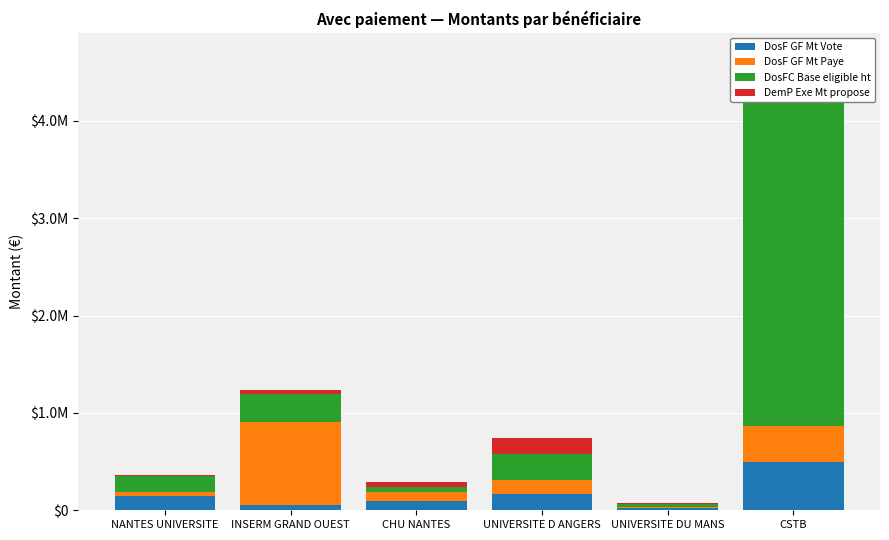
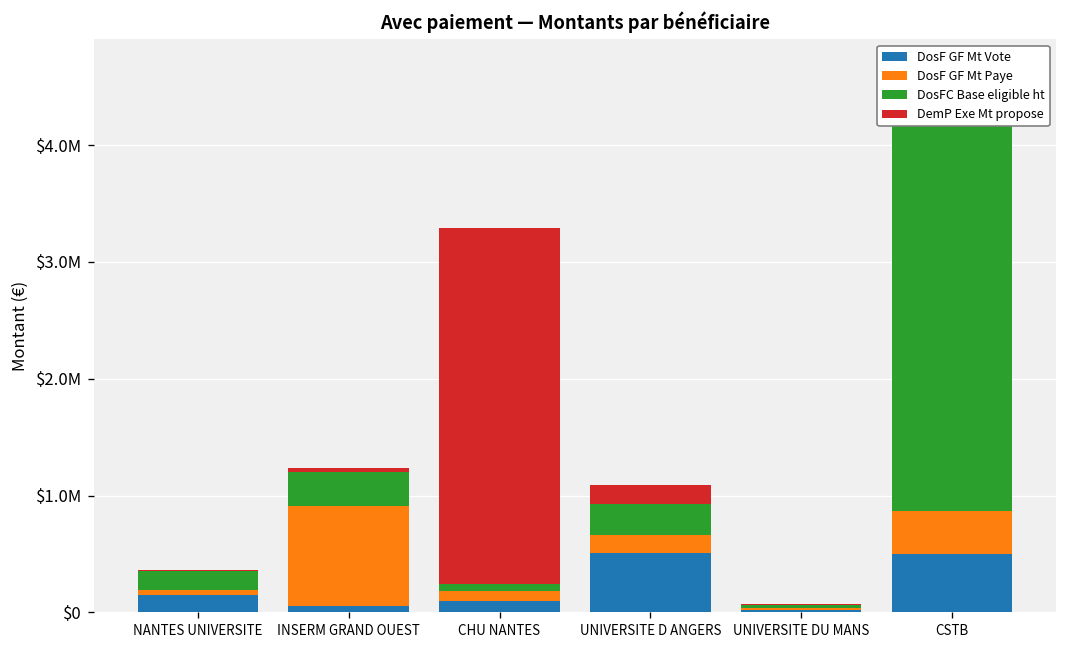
DemP Exe Mt propose, CHU NANTES: $100000 -> $3100000
DosF GF Mt Vote, UNIVERSITE D ANGERS: $200000 -> $500000
